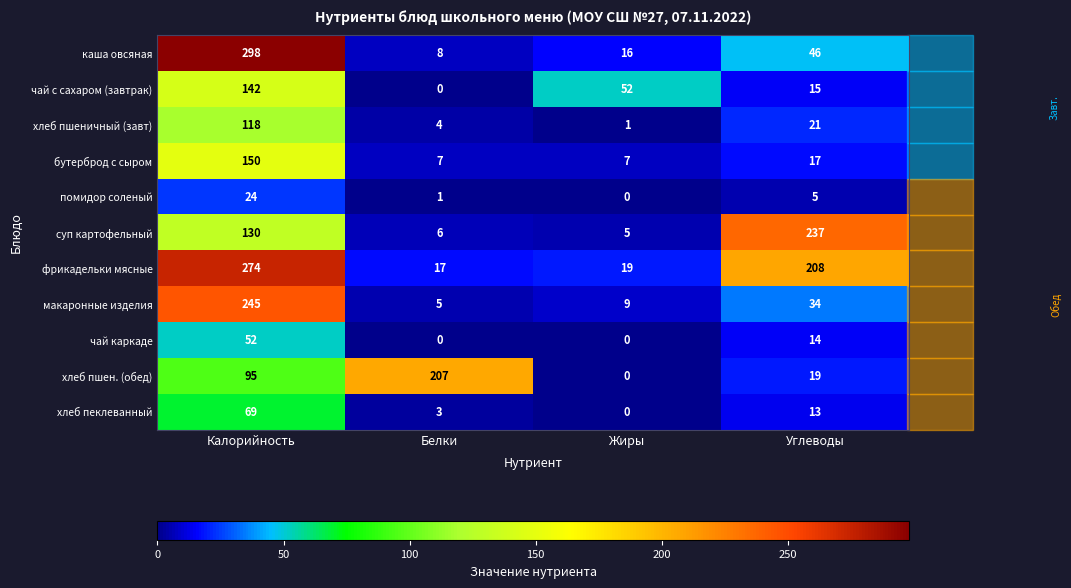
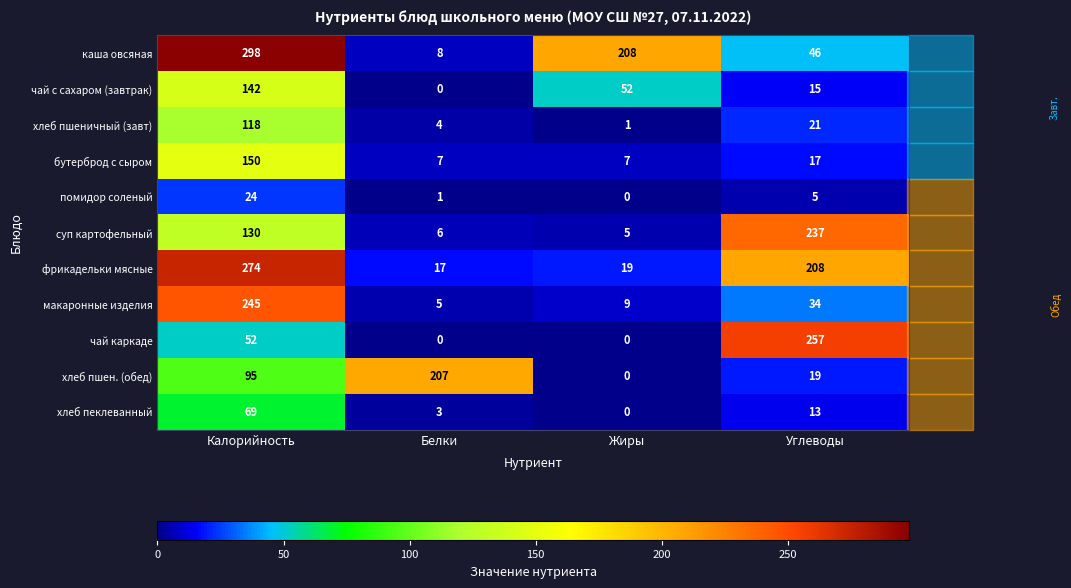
каша овсяная, Жиры: 16 -> 208
чай каркаде, Углеводы: 14 -> 257
